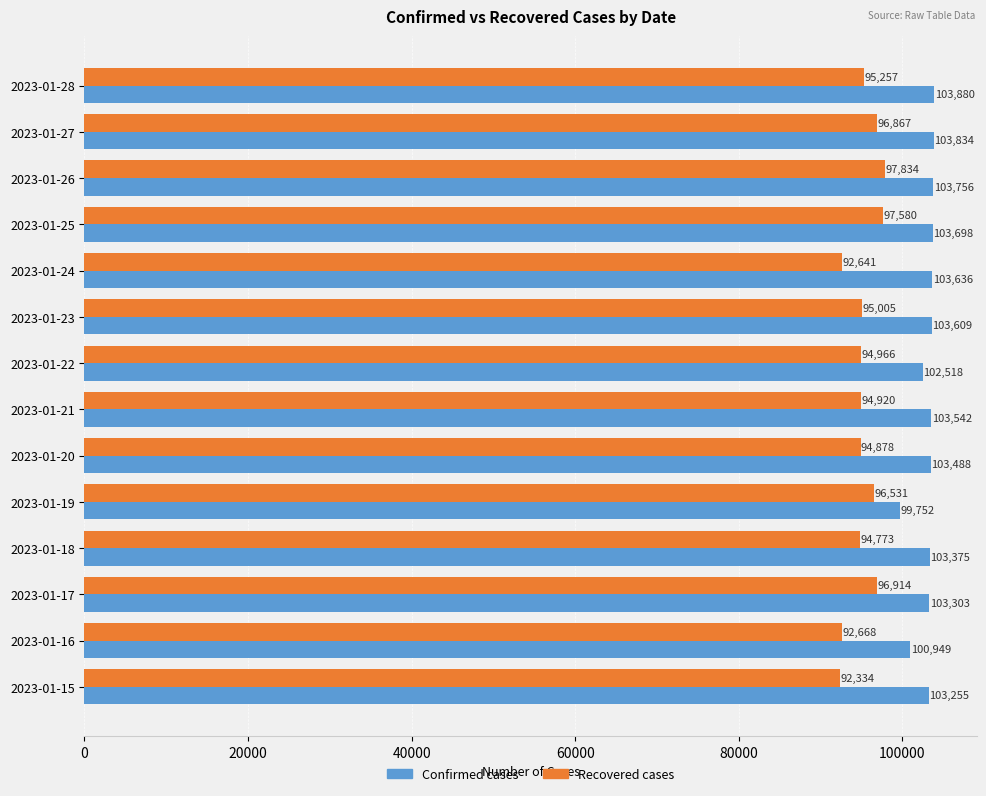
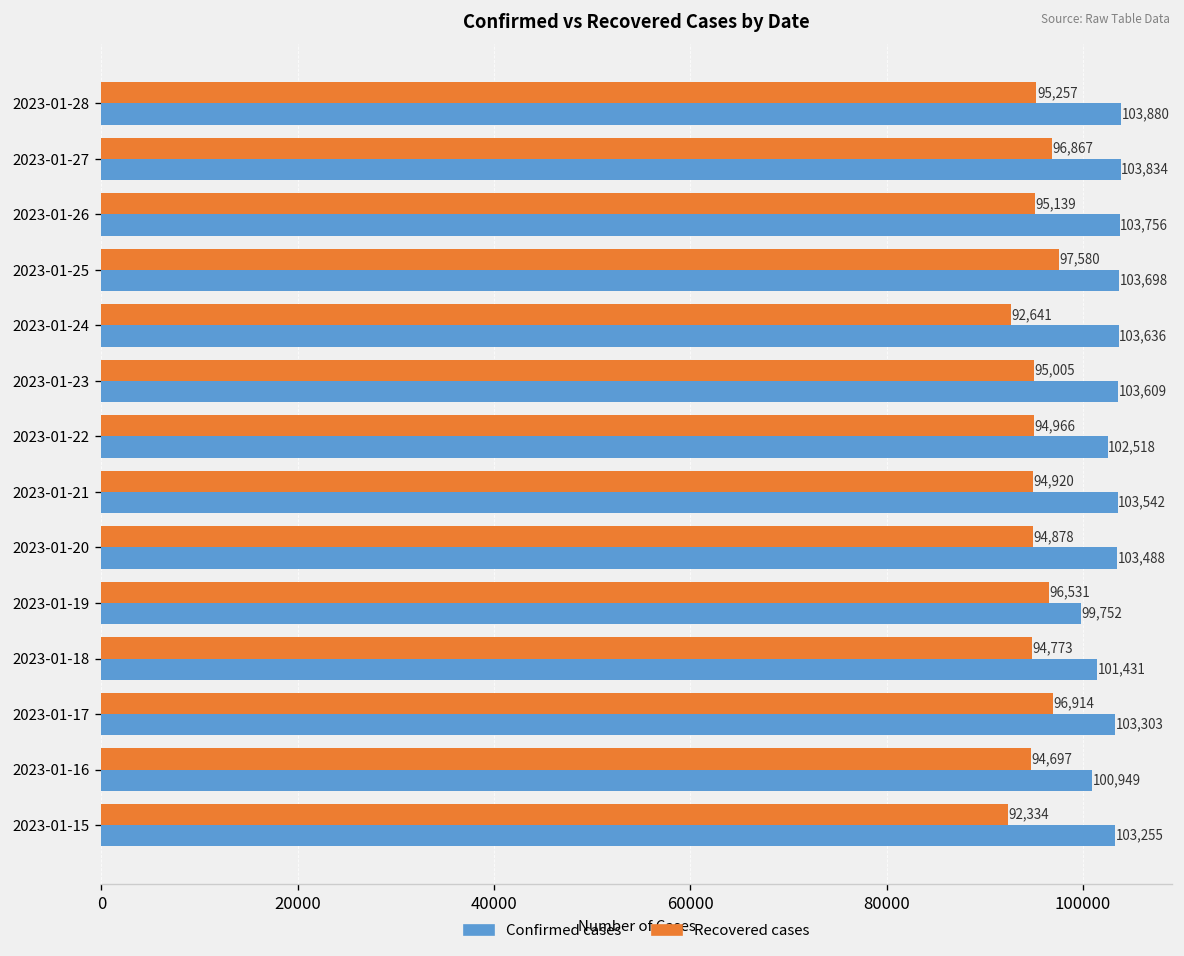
Recovered cases, 2023-01-26: 97,834 -> 95,139
Confirmed cases, 2023-01-18: 103,375 -> 101,431
Recovered cases, 2023-01-16: 92,668 -> 94,697
